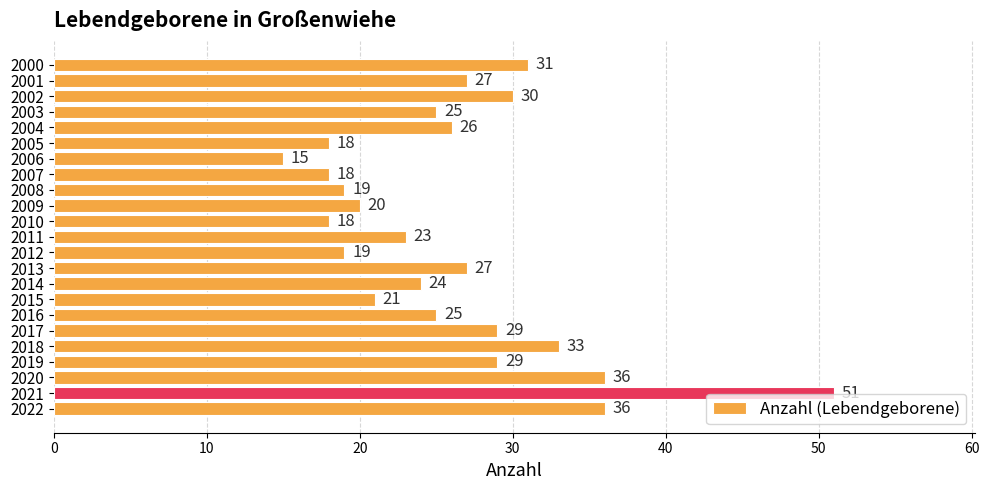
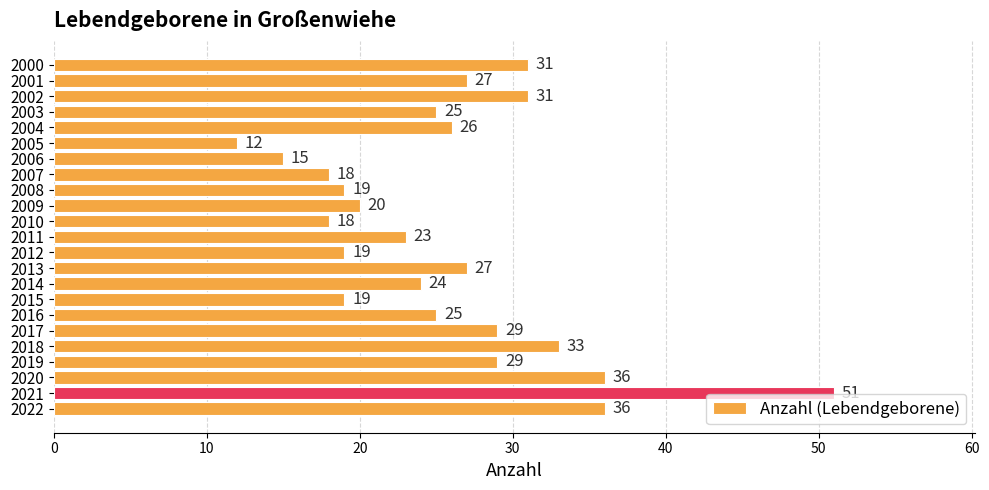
2002: 30 -> 31
2005: 18 -> 12
2015: 21 -> 19
